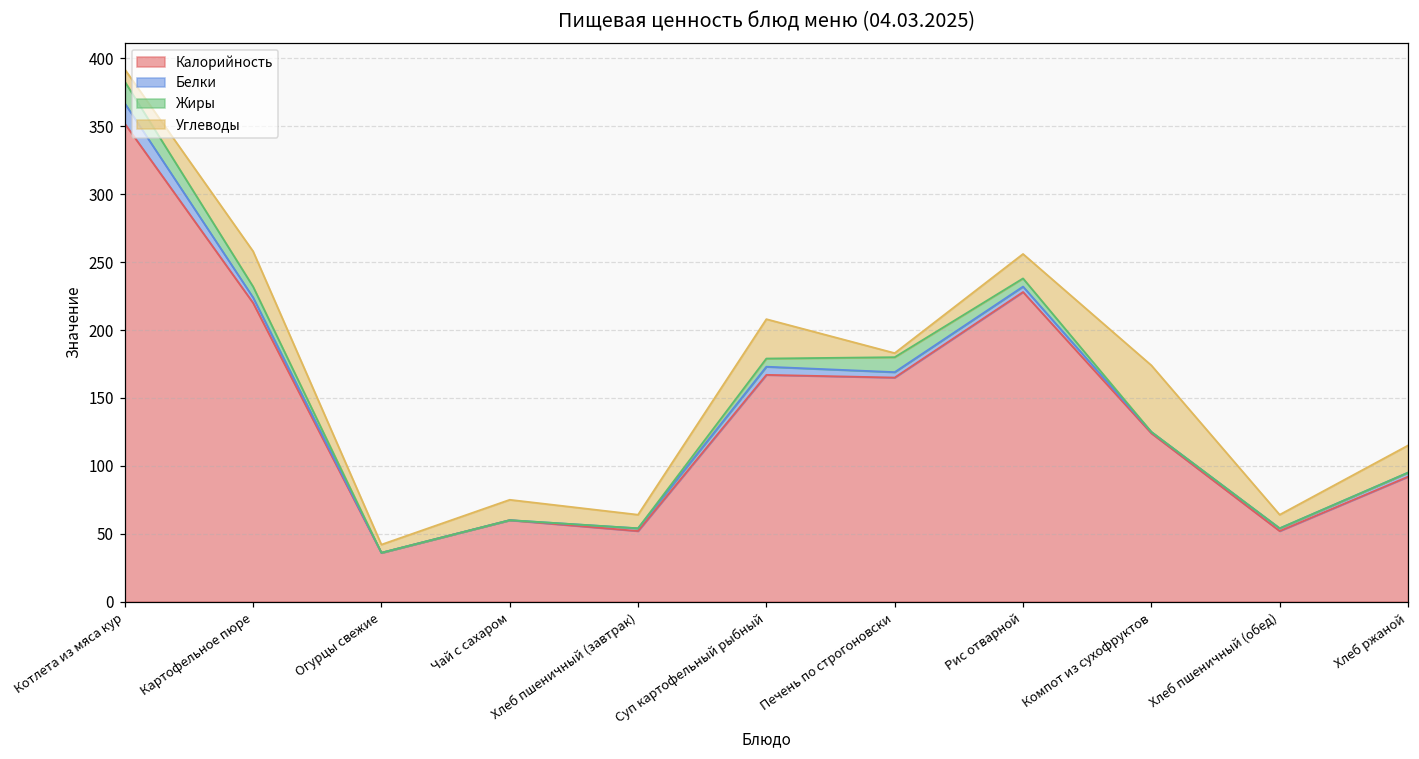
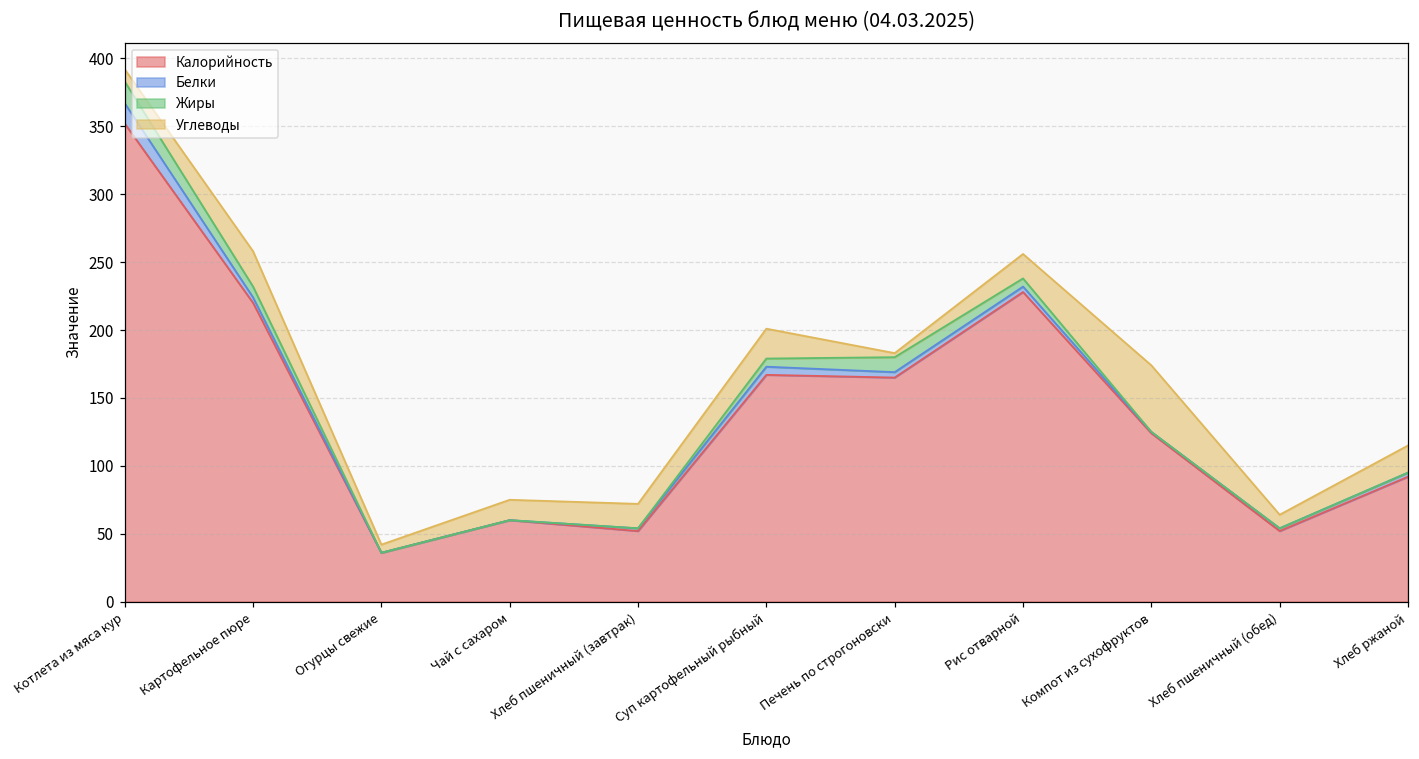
Углеводы, Хлеб пшеничный (завтрак): 10 -> 18
Углеводы, Суп картофельный рыбный: 29 -> 22
